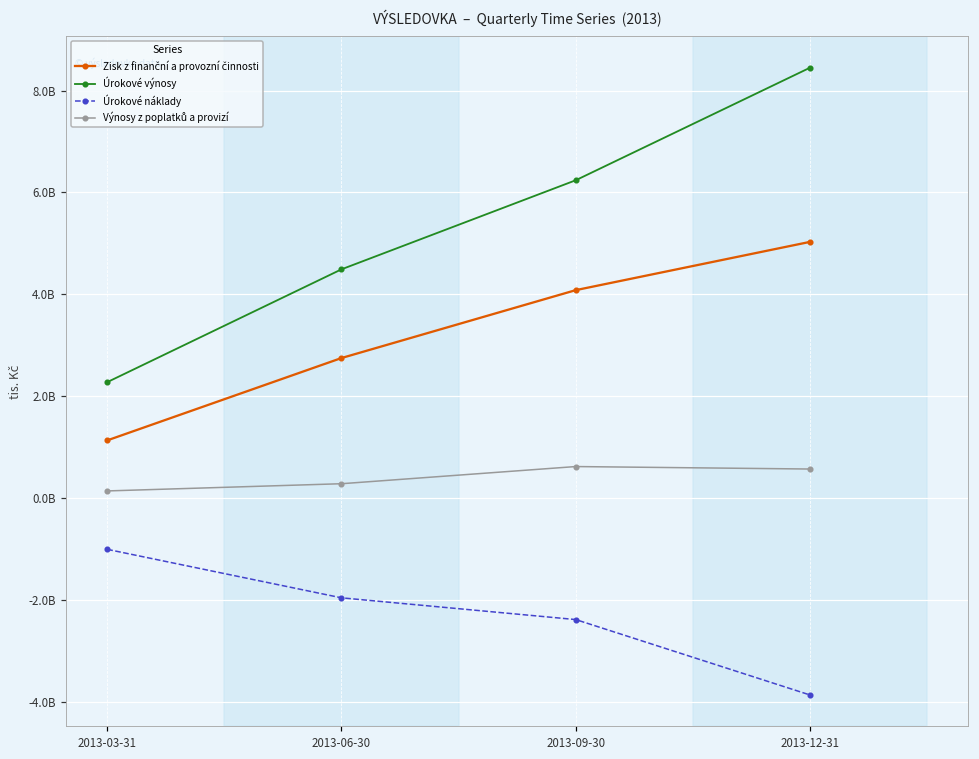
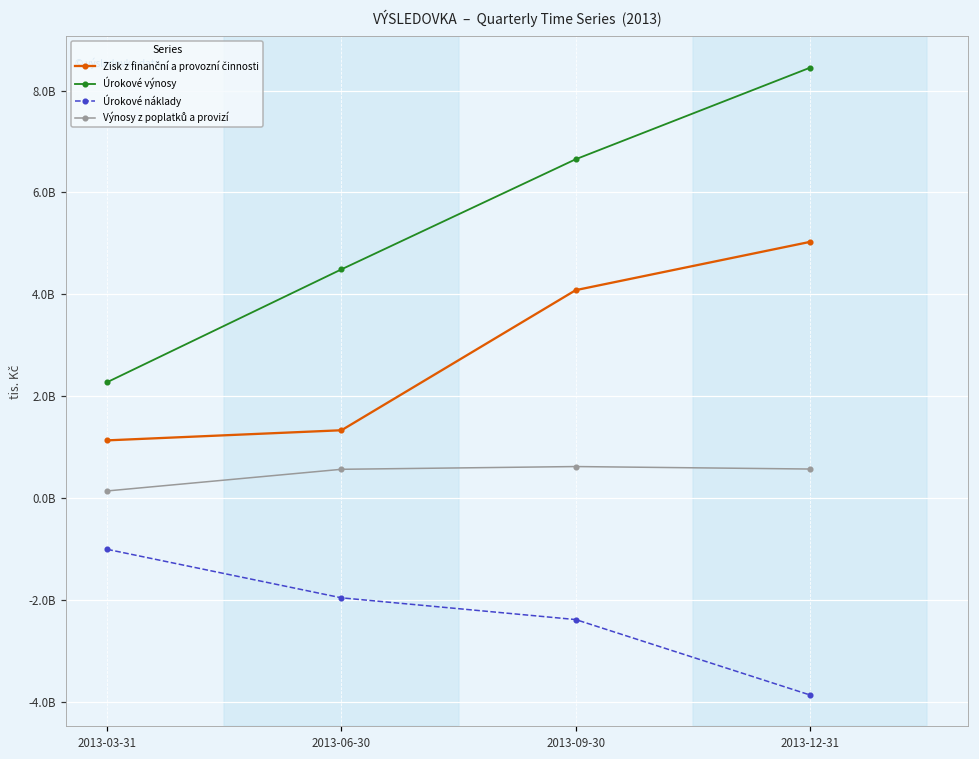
Zisk z finanční a provozní činnosti, 2013-06-30: 2700000000 -> 1300000000
Výnosy z poplatků a provizí, 2013-06-30: 300000000 -> 600000000
Úrokové výnosy, 2013-09-30: 6200000000 -> 6700000000
